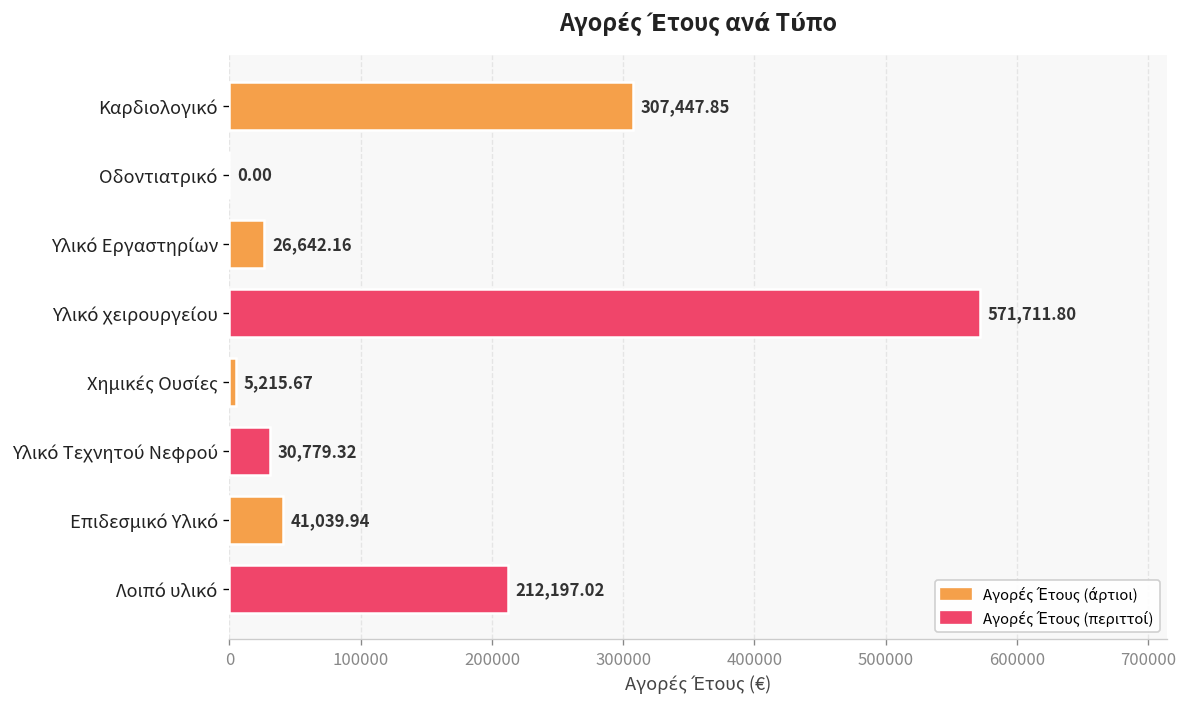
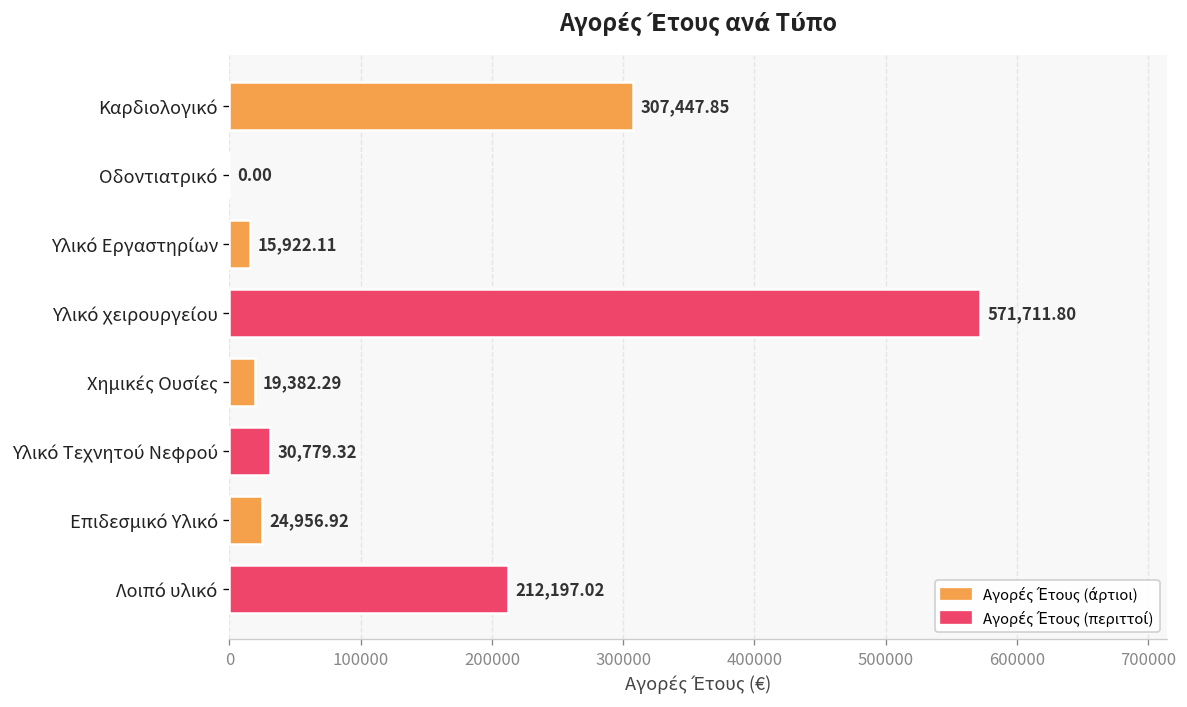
Υλικό Εργαστηρίων: 26,642.16 -> 15,922.11
Χημικές Ουσίες: 5,215.67 -> 19,382.29
Επιδεσμικό Υλικό: 41,039.94 -> 24,956.92
